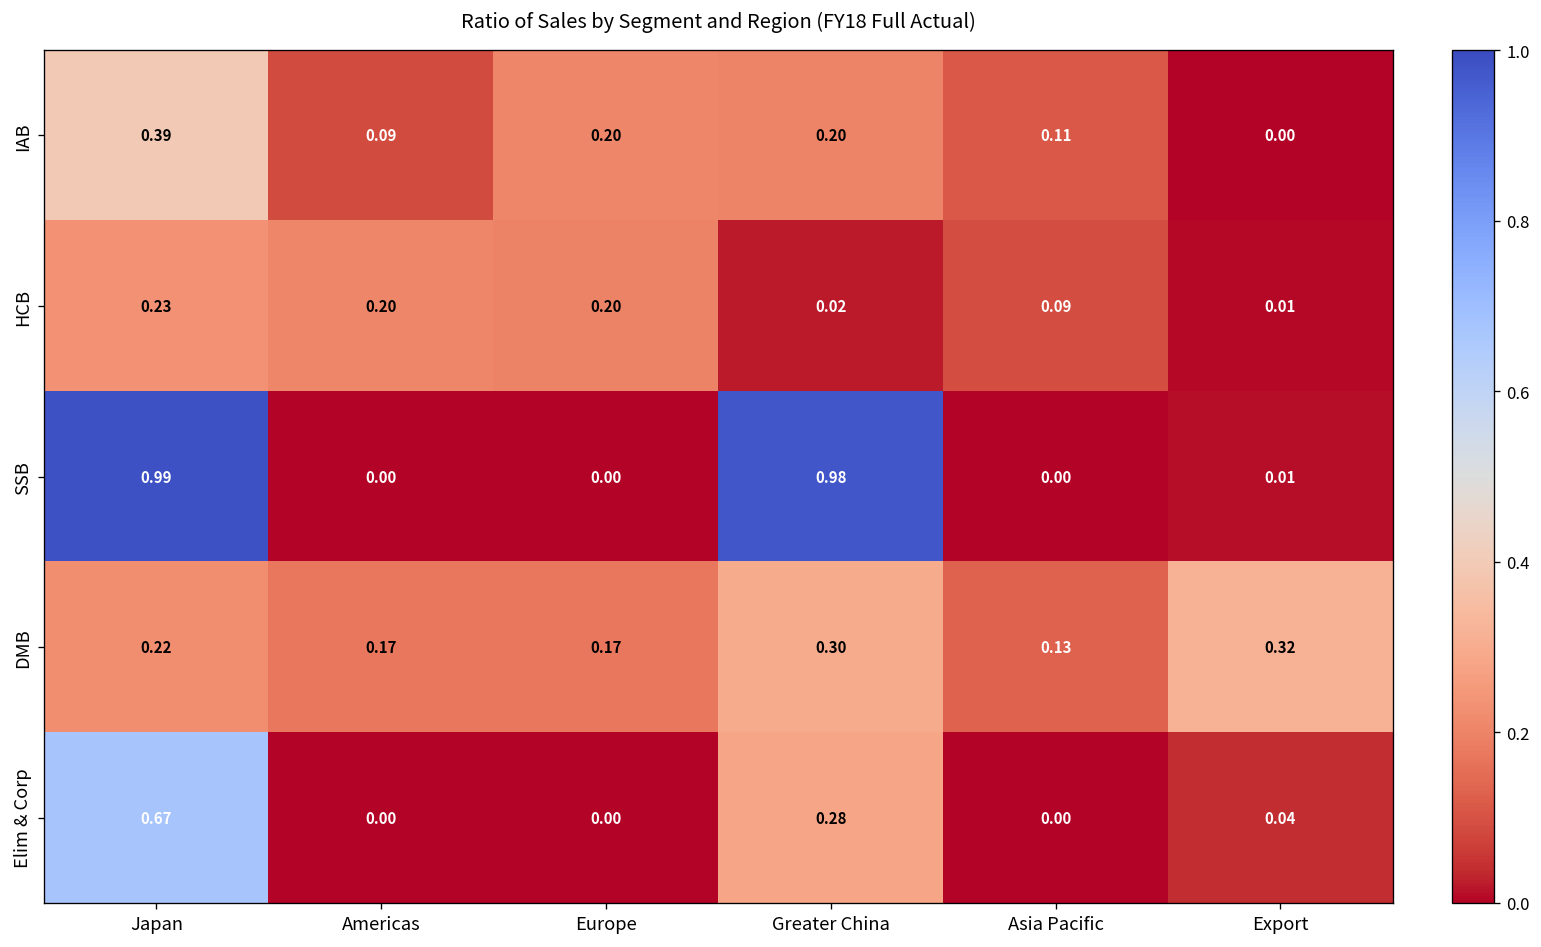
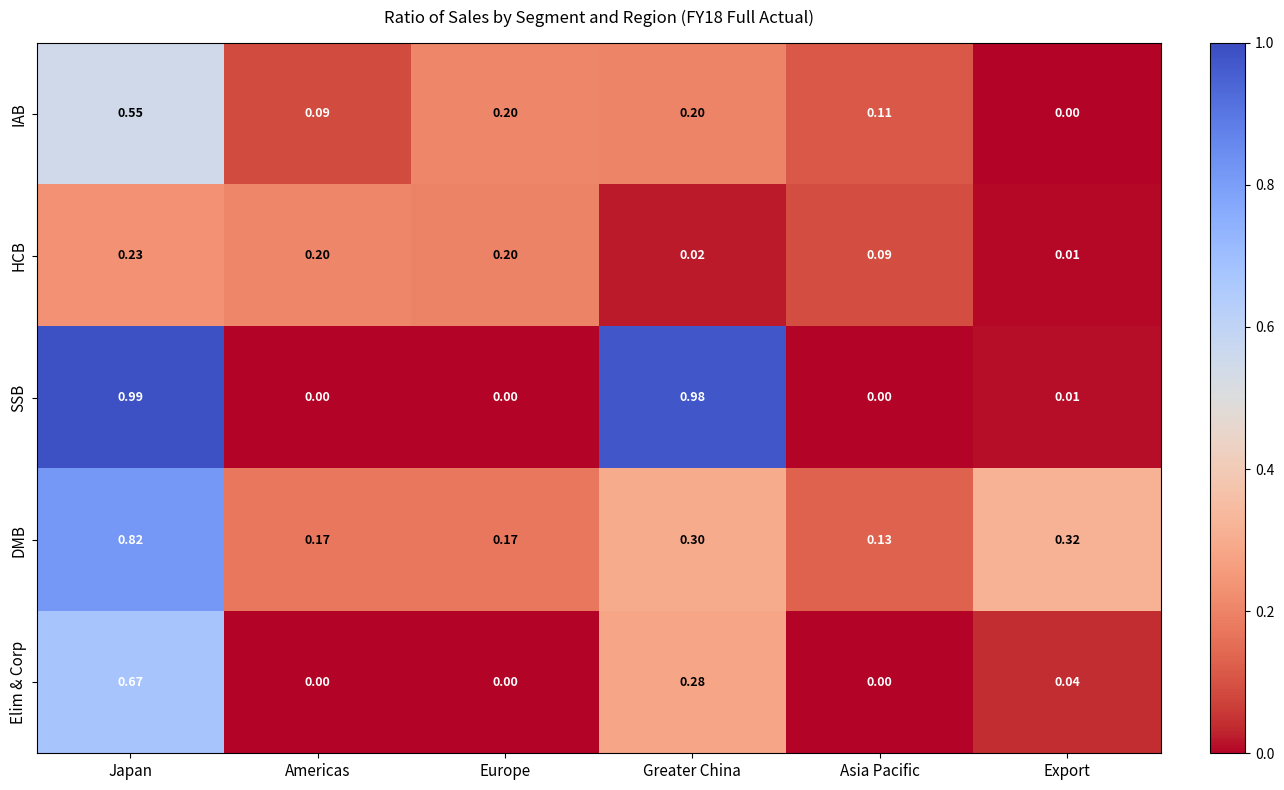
IAB, Japan: 0.39 -> 0.55
DMB, Japan: 0.22 -> 0.82
